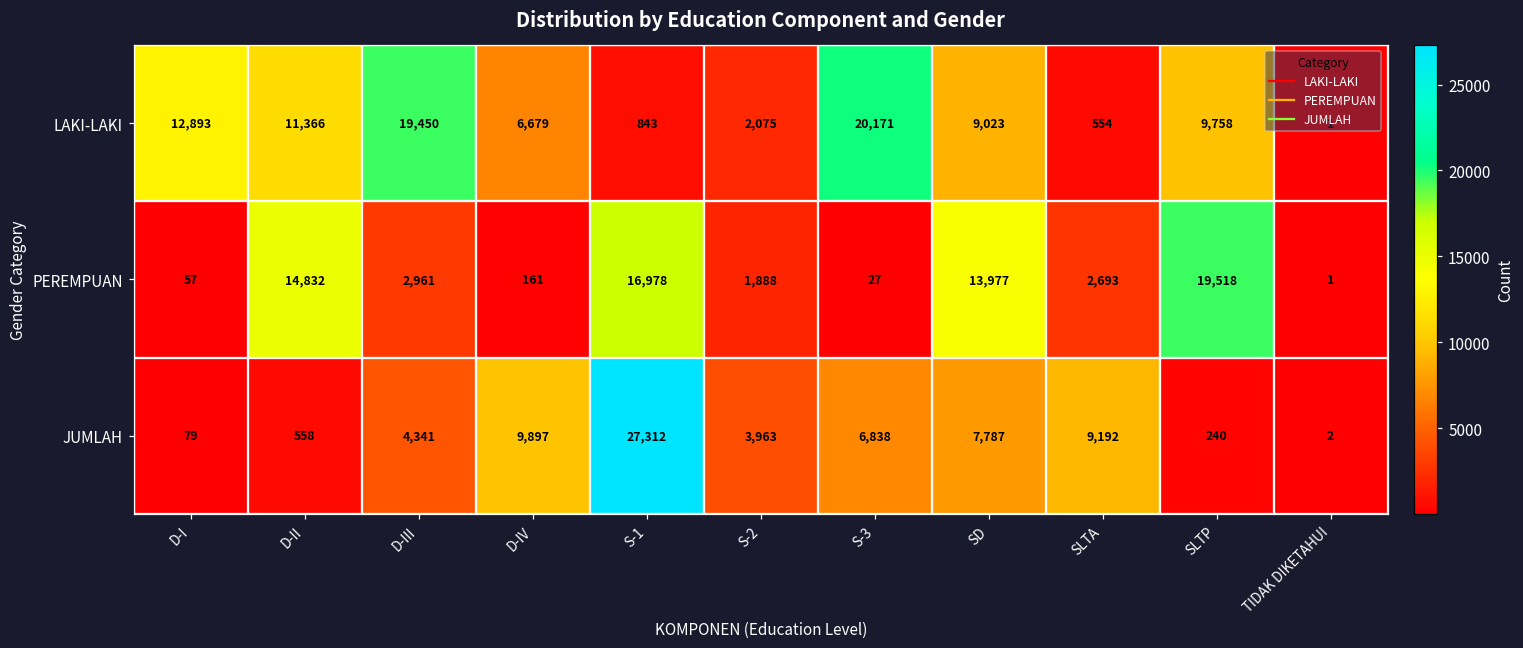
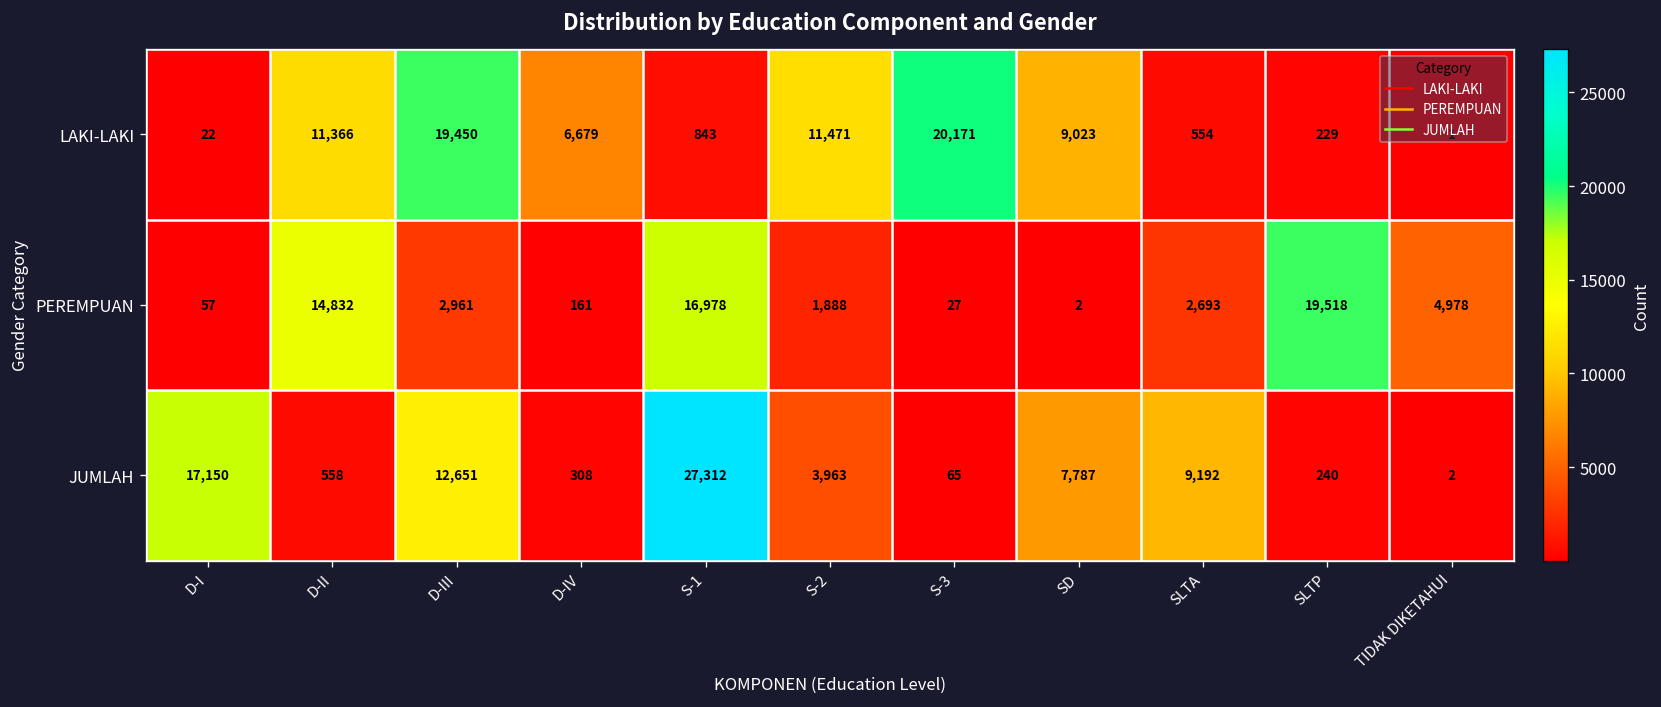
LAKI-LAKI, D-I: 12,893 -> 22
LAKI-LAKI, S-2: 2,075 -> 11,471
LAKI-LAKI, SLTP: 9,758 -> 229
PEREMPUAN, SD: 13,977 -> 2
PEREMPUAN, TIDAK DIKETAHUI: 1 -> 4,978
JUMLAH, D-I: 79 -> 17,150
JUMLAH, D-III: 4,341 -> 12,651
JUMLAH, D-IV: 9,897 -> 308
JUMLAH, S-3: 6,838 -> 65
